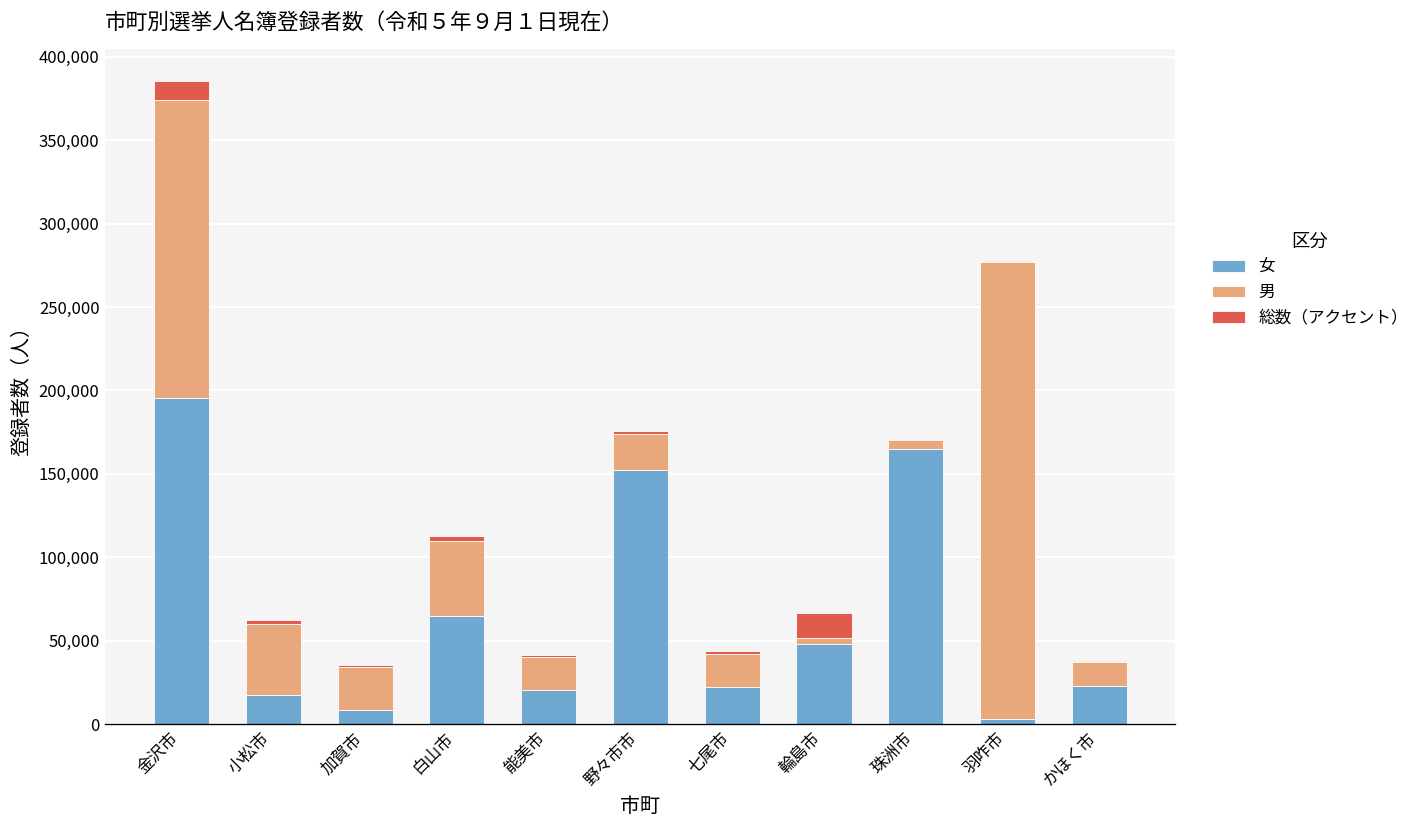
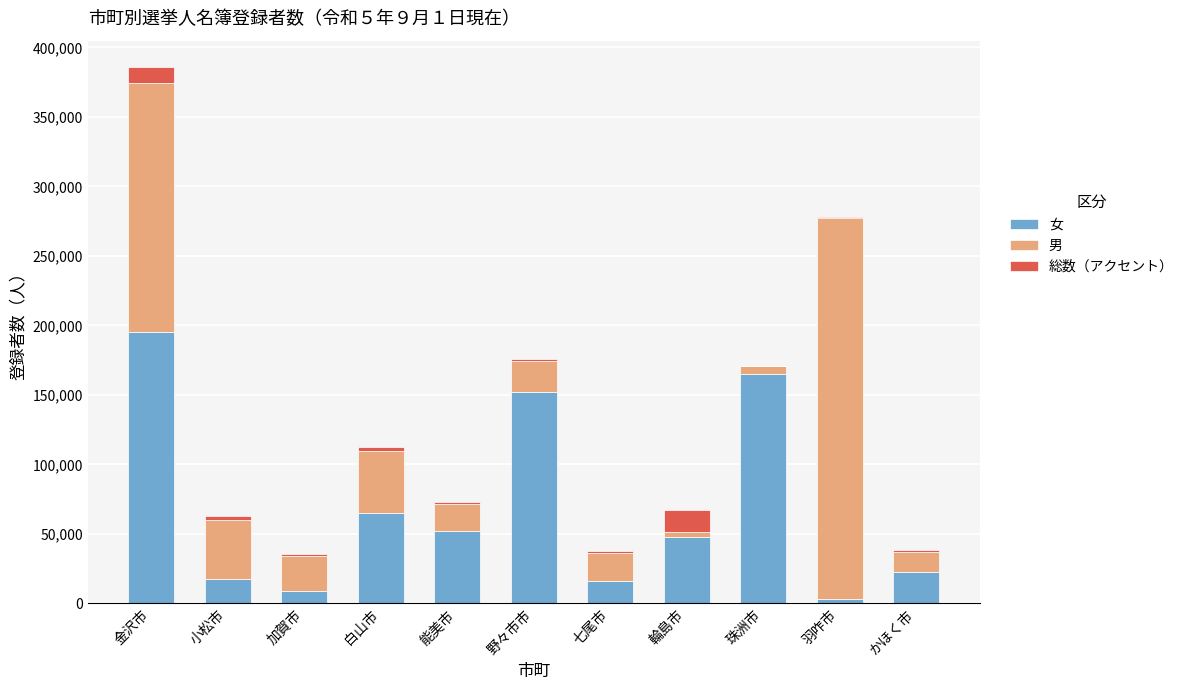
女, 能美市: 21,000 -> 52,000
女, 七尾市: 22,000 -> 16,000
